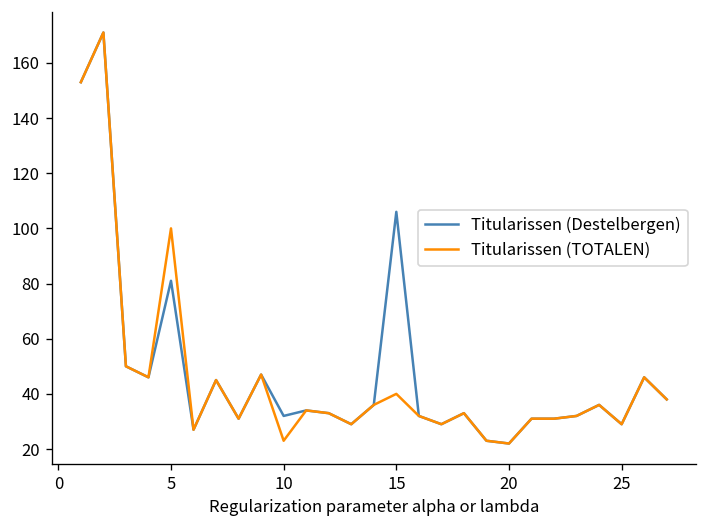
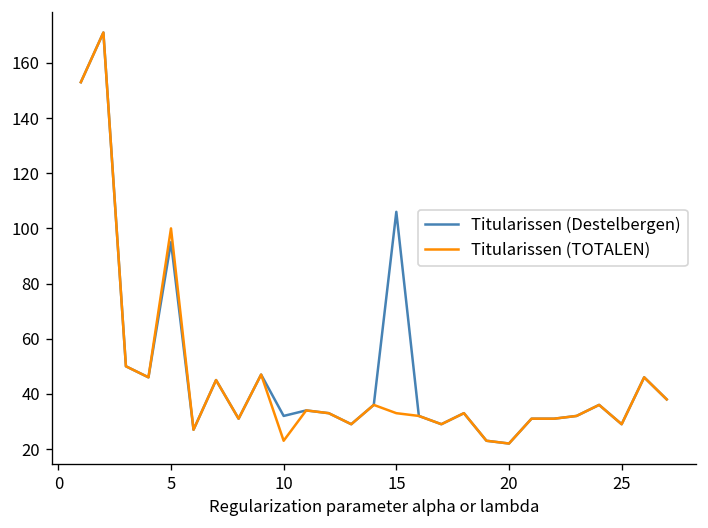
Titularissen (Destelbergen), 5: 81 -> 95
Titularissen (TOTALEN), 15: 40 -> 33
